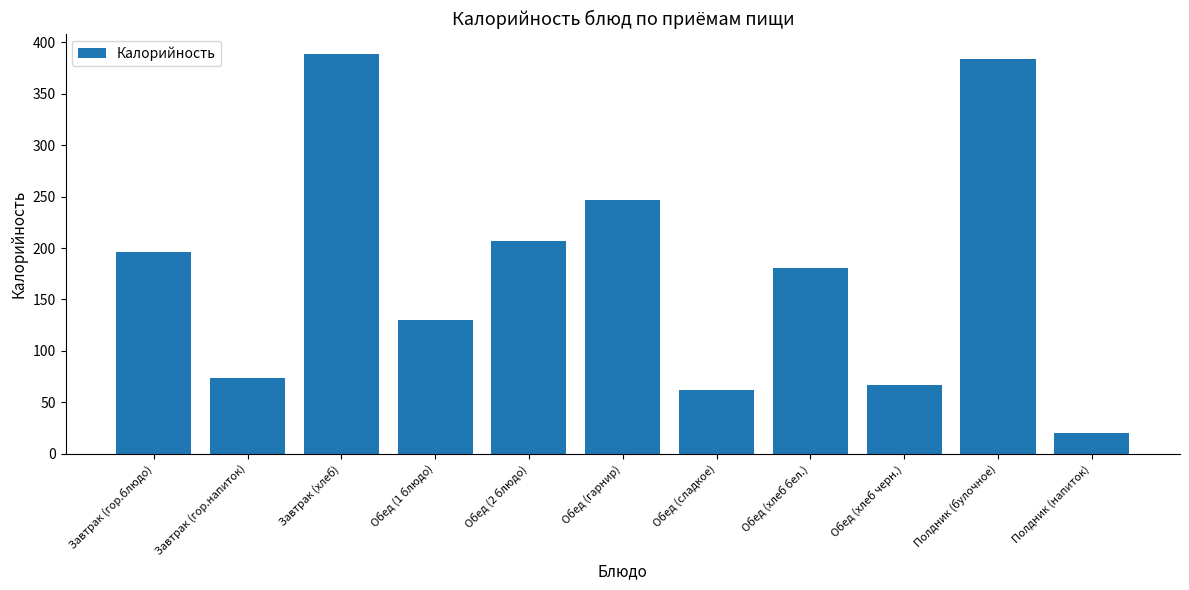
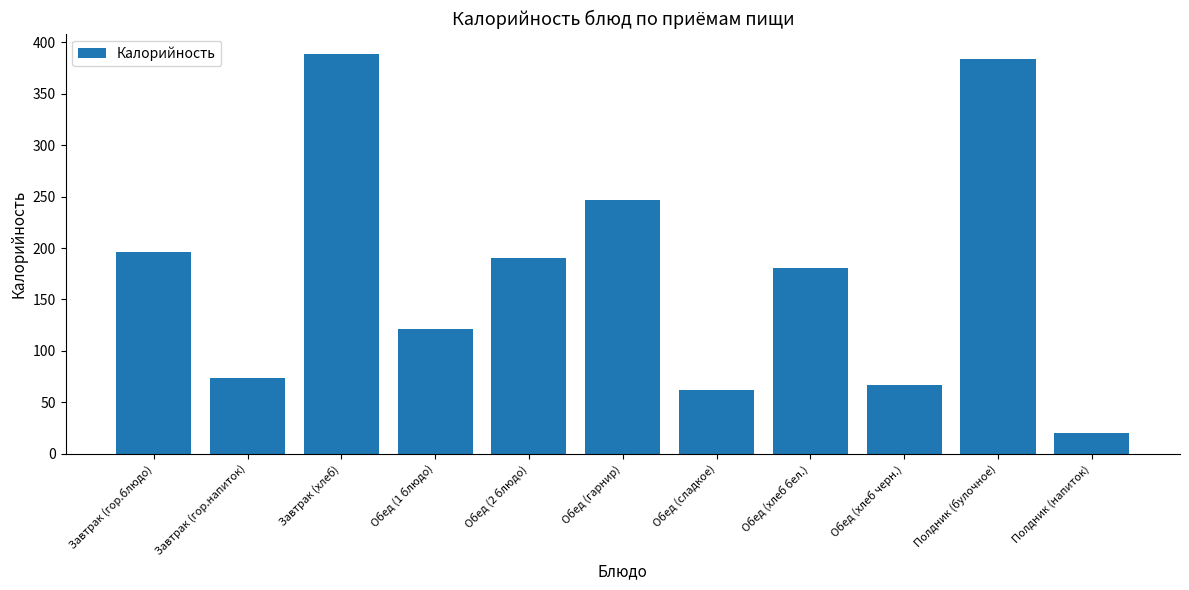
Обед (1 блюдо): 130 -> 121
Обед (2 блюдо): 207 -> 190
